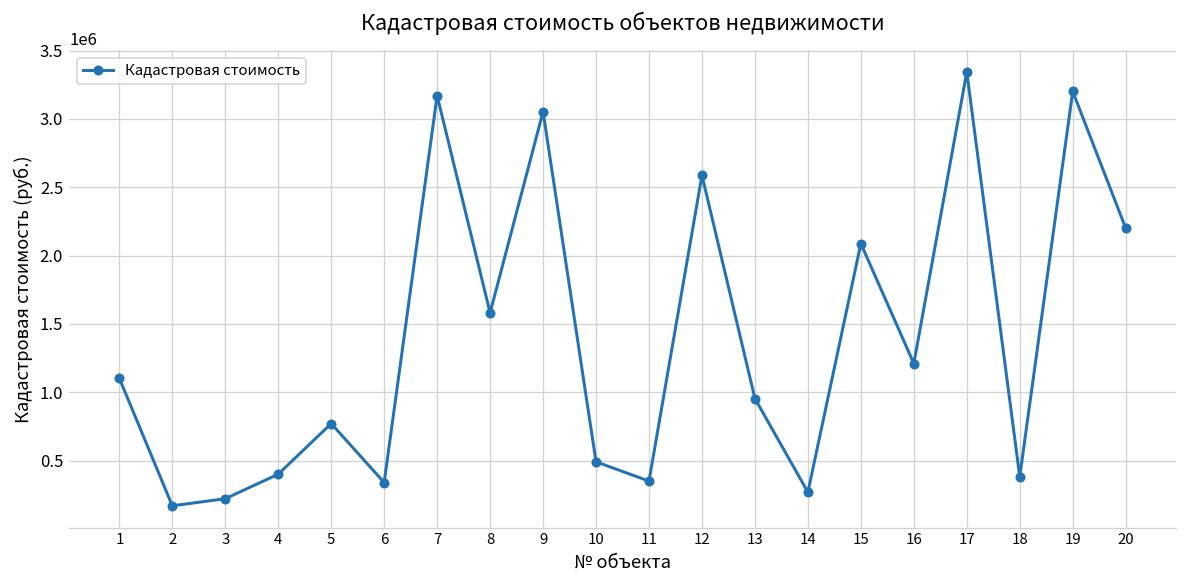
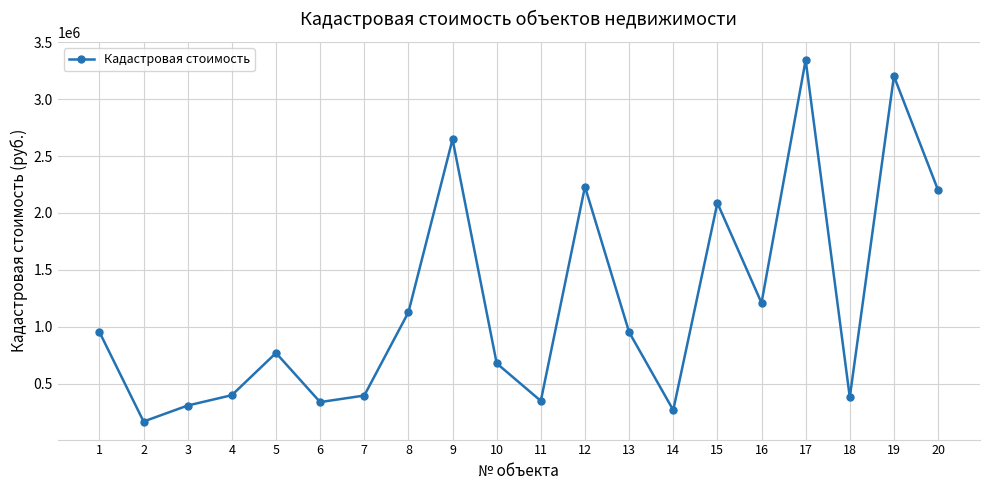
1: 1100000 -> 950000
3: 220000 -> 310000
7: 3170000 -> 400000
8: 1580000 -> 1130000
9: 3050000 -> 2650000
10: 490000 -> 680000
12: 2590000 -> 2230000
